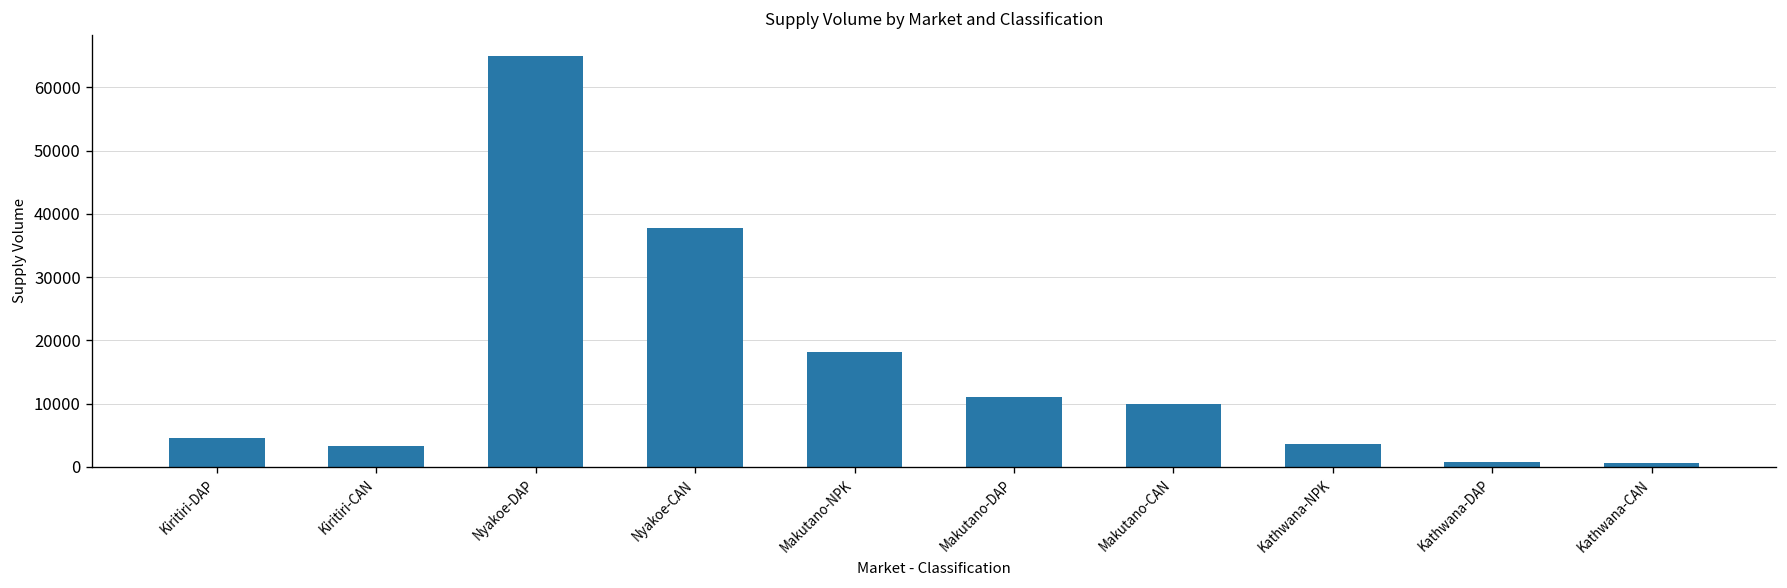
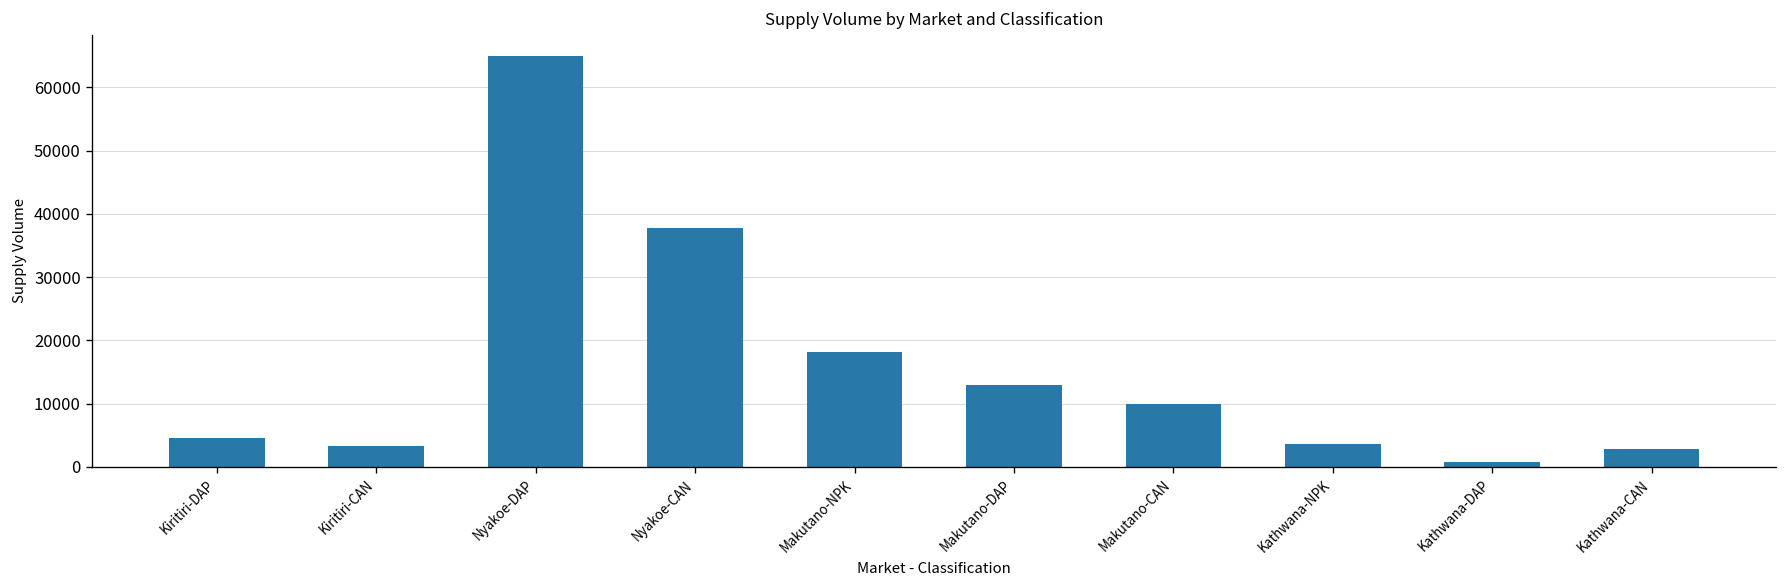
Makutano-DAP: 11000 -> 13000
Kathwana-CAN: 1000 -> 3000
